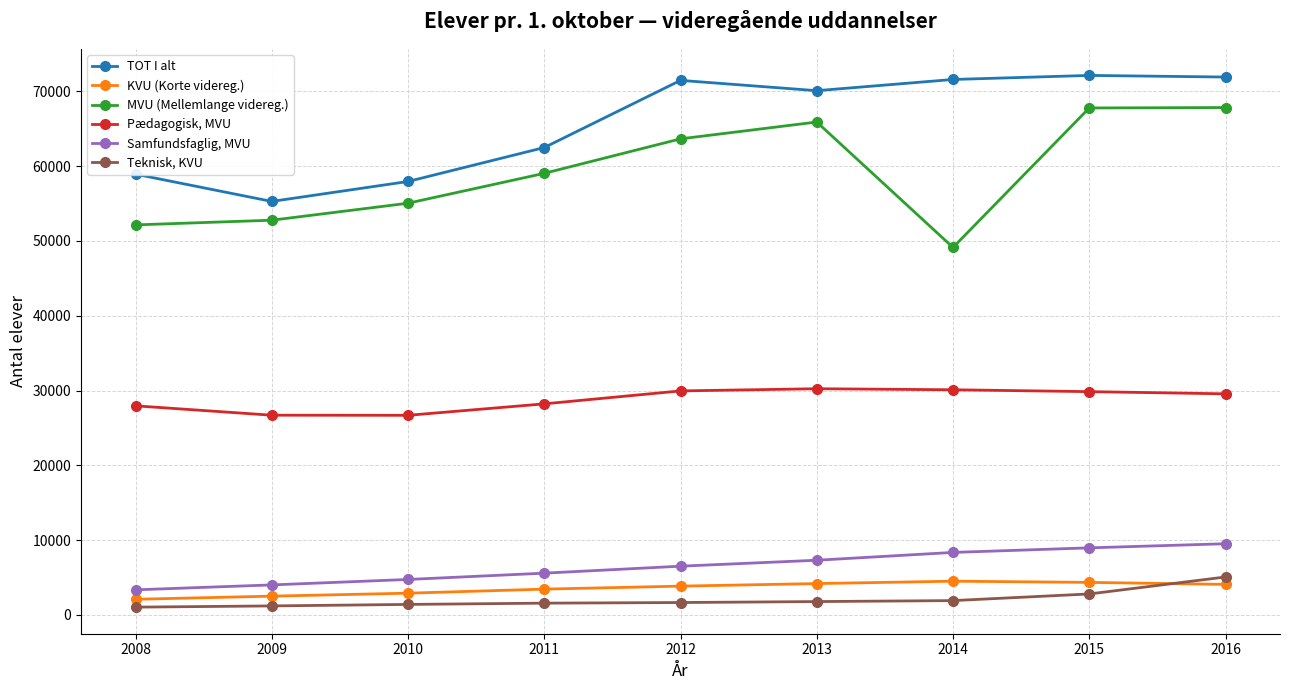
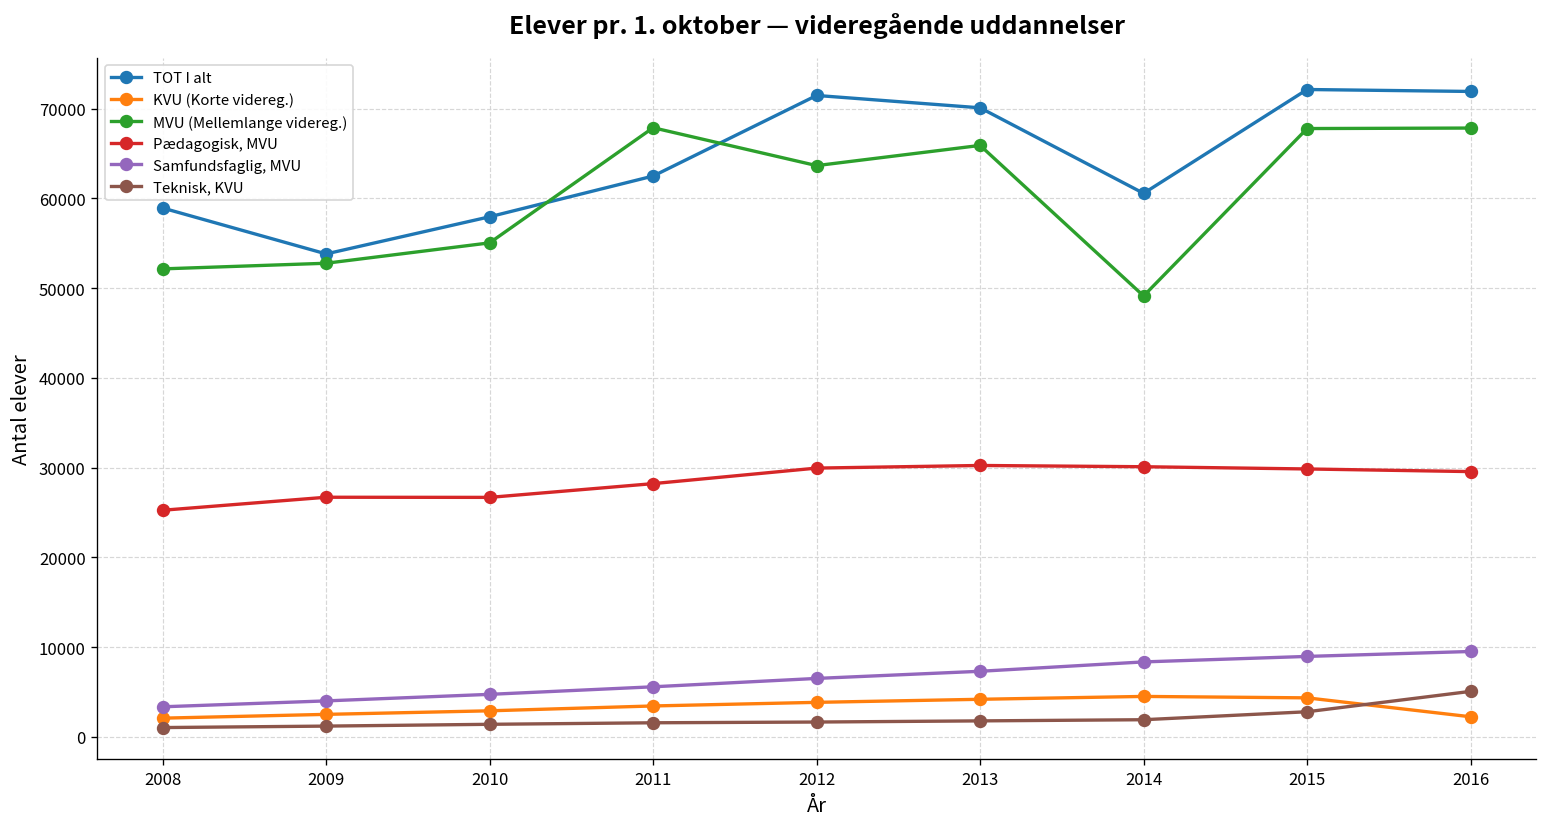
Pædagogisk, MVU, 2008: 28000 -> 25000
TOT I alt, 2009: 55000 -> 54000
MVU (Mellemlange videreg.), 2011: 59000 -> 68000
TOT I alt, 2014: 72000 -> 61000
KVU (Korte videreg.), 2016: 4000 -> 2000
